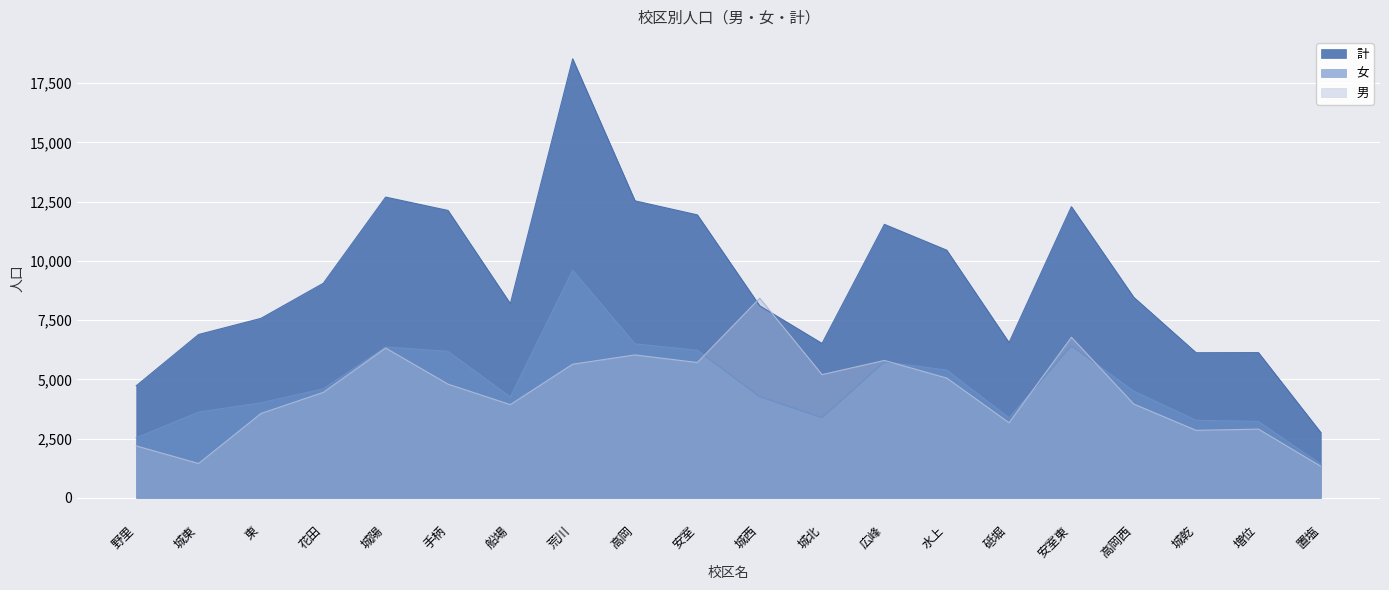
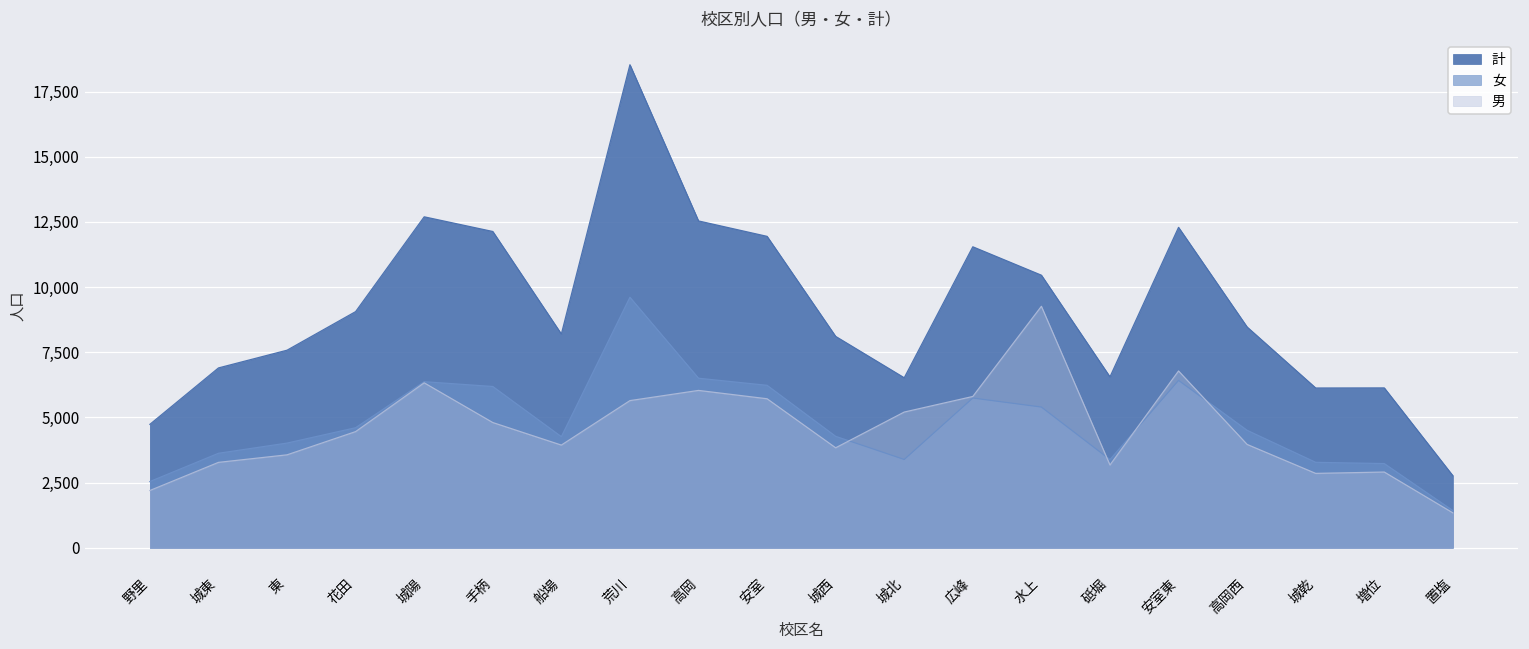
男, 城東: 1,500 -> 3,300
男, 城西: 8,400 -> 3,800
男, 水上: 5,100 -> 9,300
